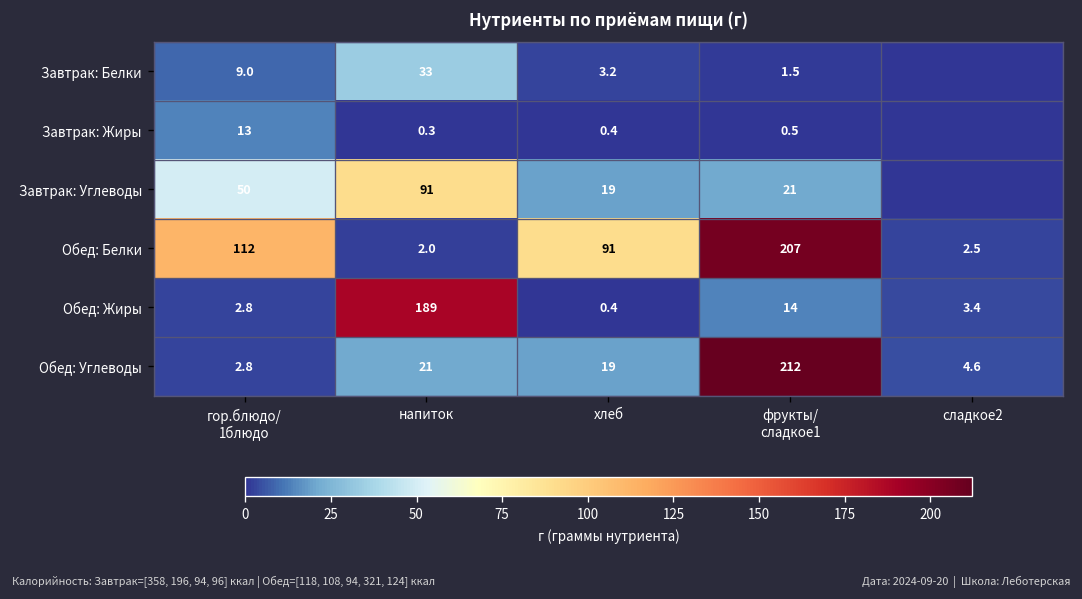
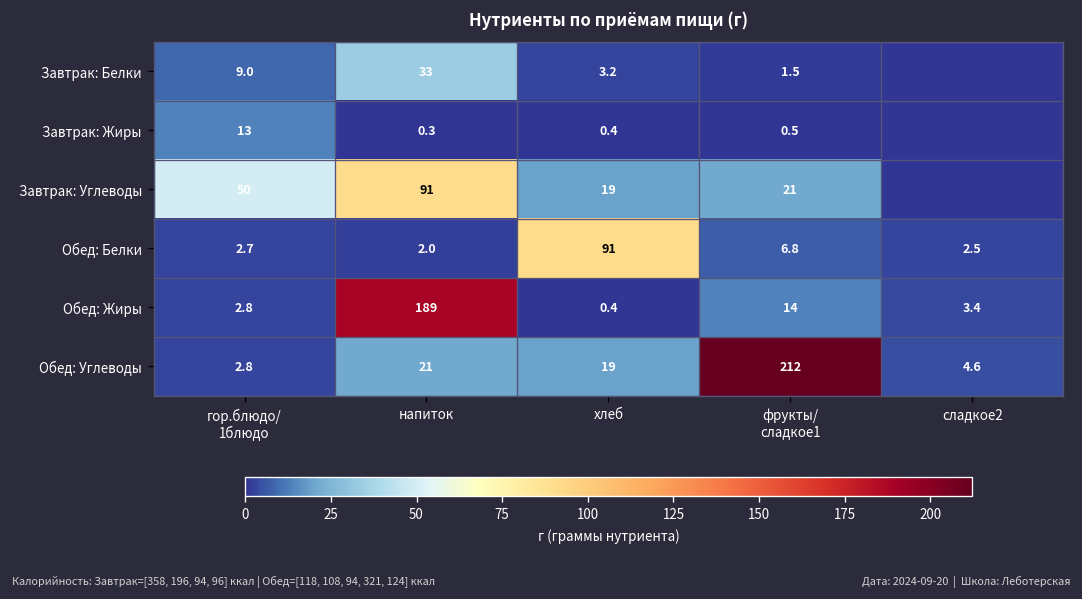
Обед: Белки, гор.блюдо/ 1блюдо: 112 -> 2.7
Обед: Белки, фрукты/ сладкое1: 207 -> 6.8
